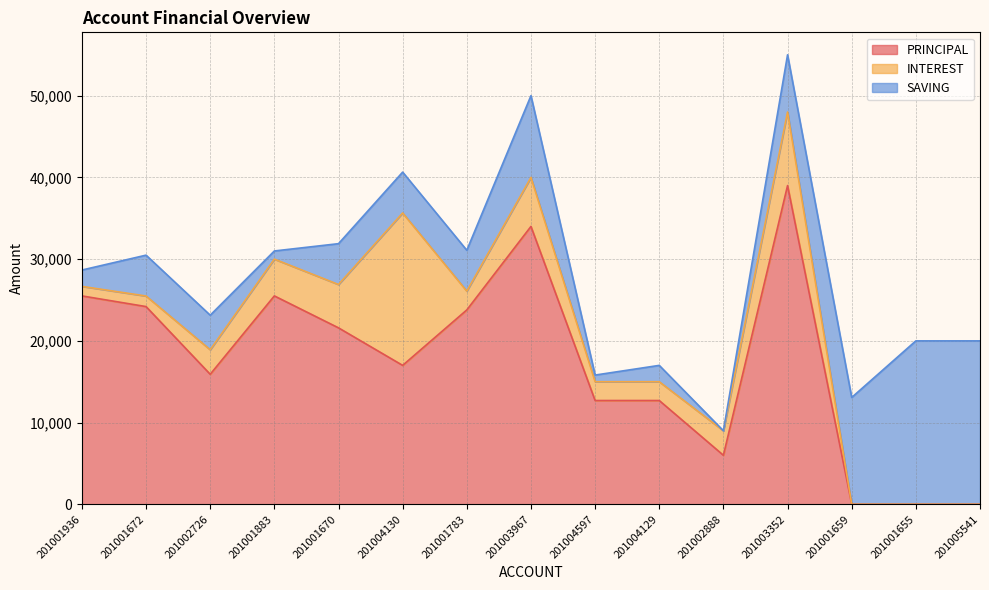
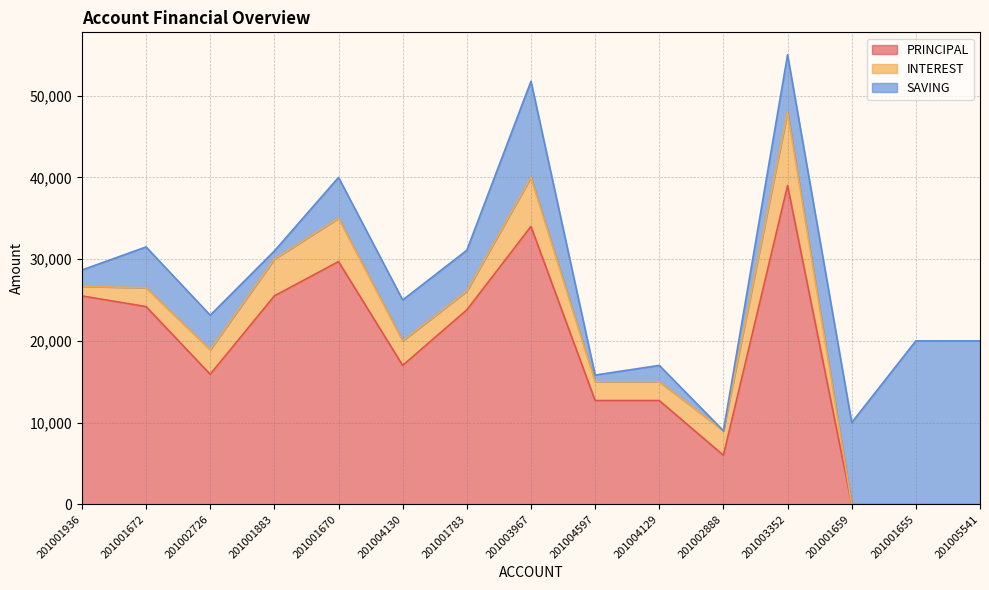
INTEREST, 201001672: 1,000 -> 2,000
PRINCIPAL, 201001670: 22,000 -> 30,000
INTEREST, 201004130: 19,000 -> 3,000
SAVING, 201003967: 10,000 -> 12,000
SAVING, 201001659: 13,000 -> 10,000
